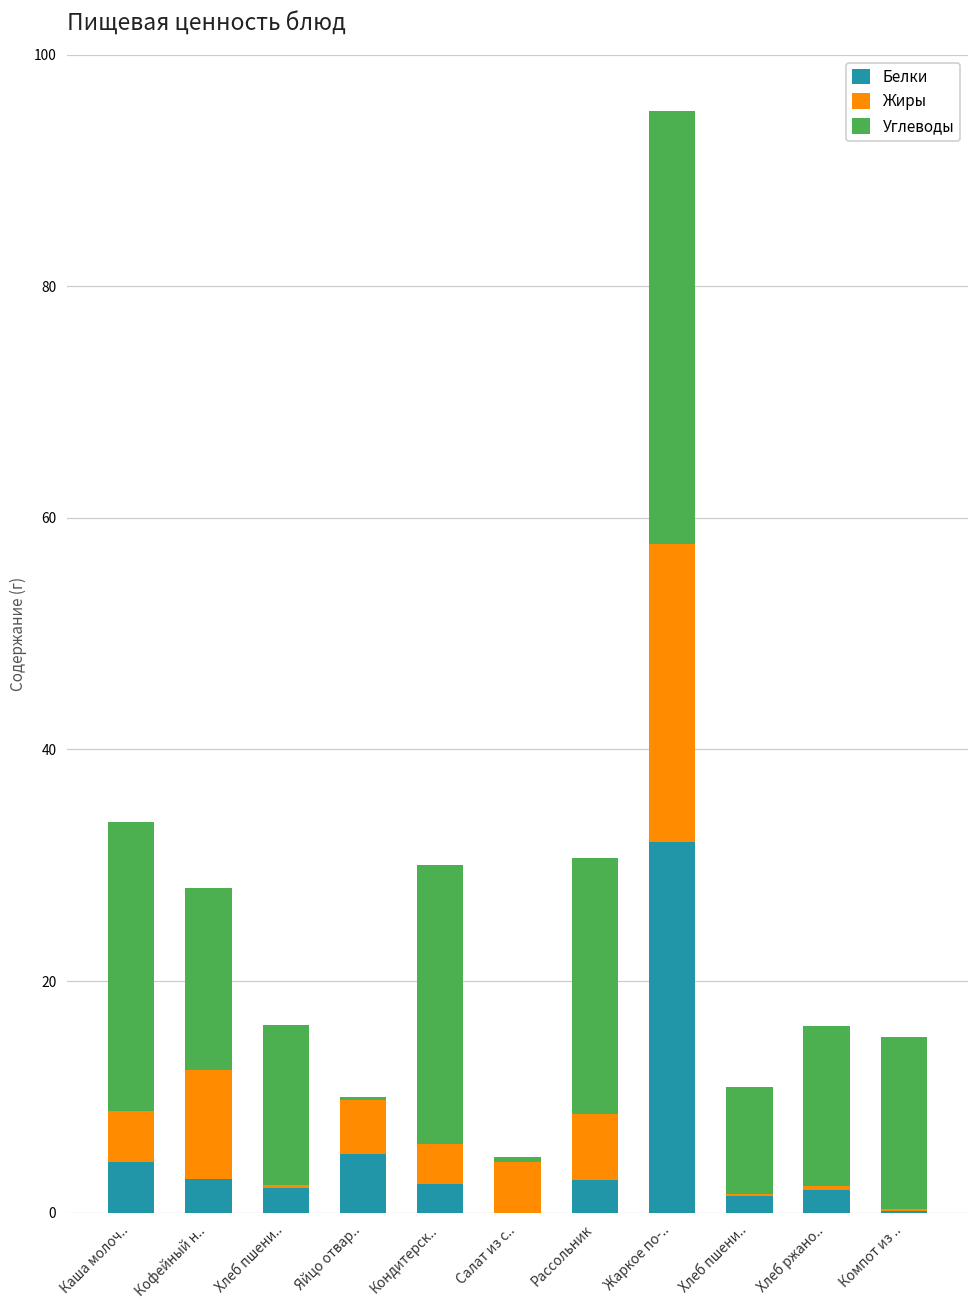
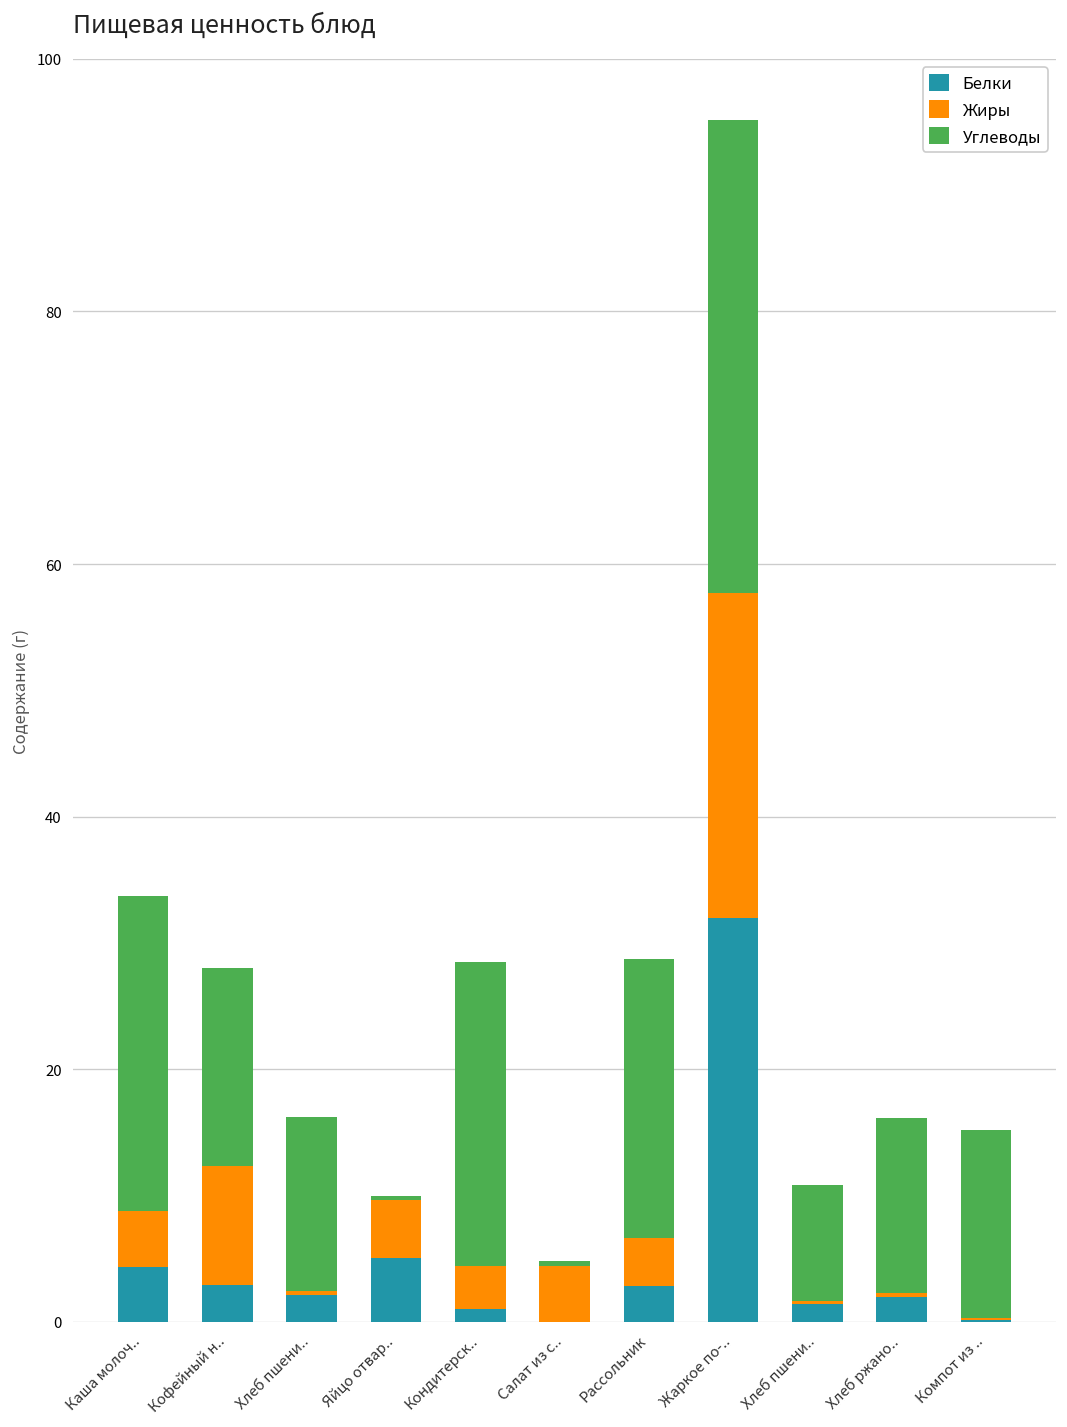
Белки, Кондитерск..: 2.5 -> 1.0
Жиры, Рассольник: 5.7 -> 3.8
